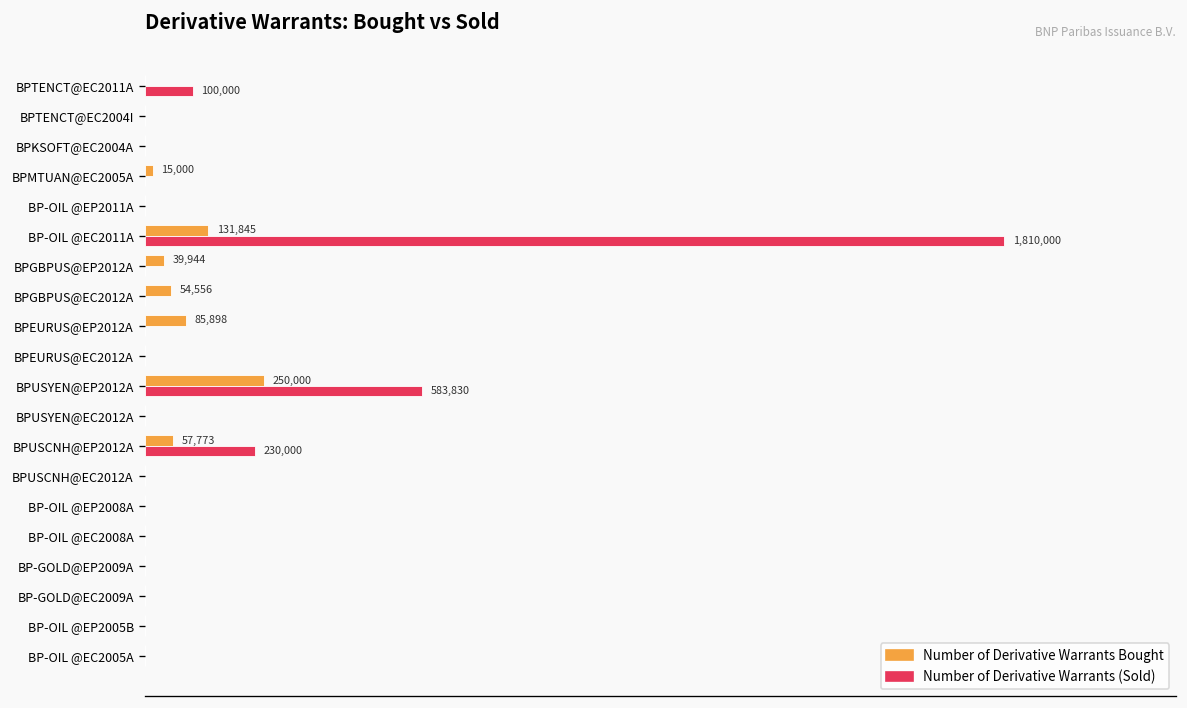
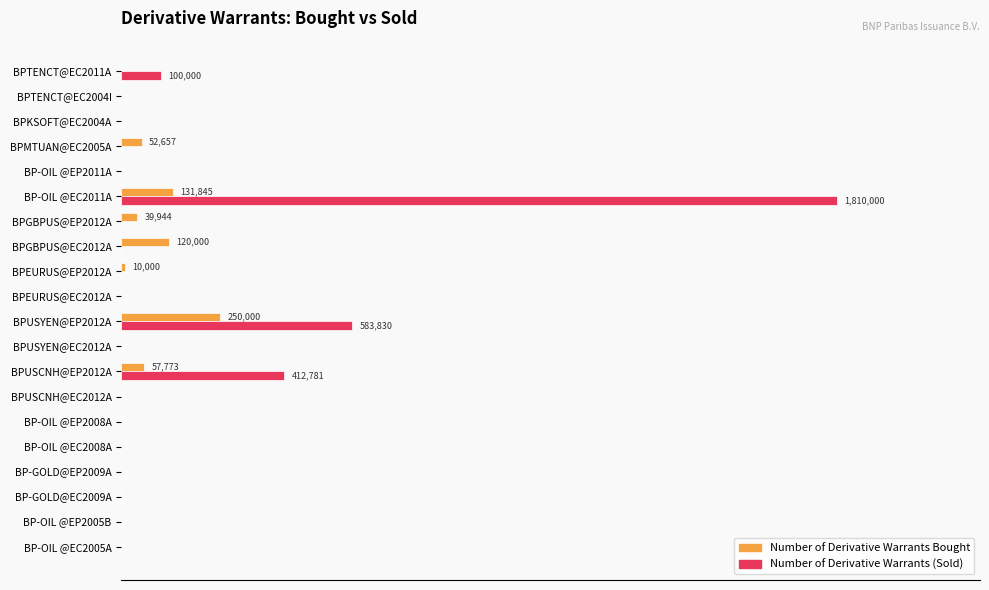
Number of Derivative Warrants Bought, BPMTUAN@EC2005A: 15,000 -> 52,657
Number of Derivative Warrants Bought, BPGBPUS@EC2012A: 54,556 -> 120,000
Number of Derivative Warrants Bought, BPEURUS@EP2012A: 85,898 -> 10,000
Number of Derivative Warrants (Sold), BPUSCNH@EP2012A: 230,000 -> 412,781
